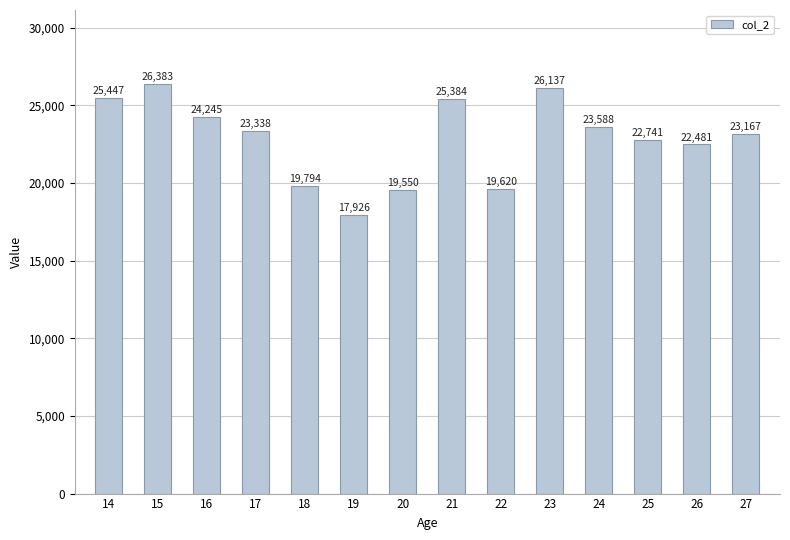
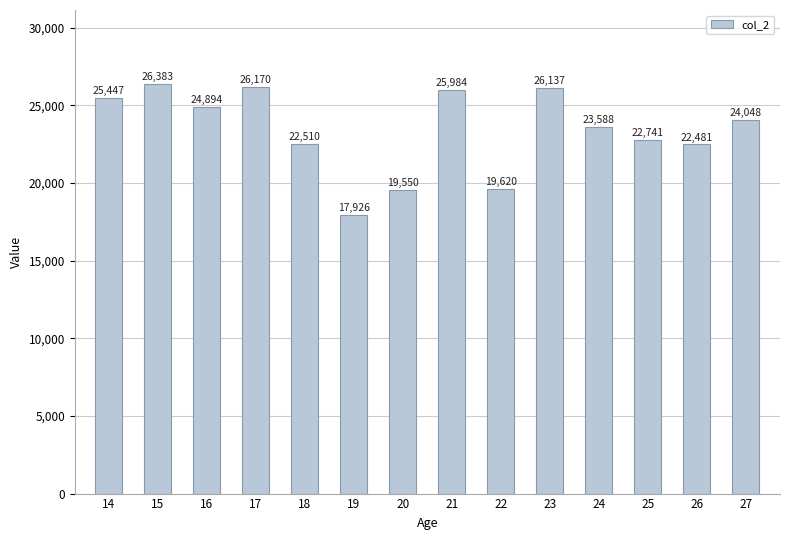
16: 24,245 -> 24,894
17: 23,338 -> 26,170
18: 19,794 -> 22,510
21: 25,384 -> 25,984
27: 23,167 -> 24,048
